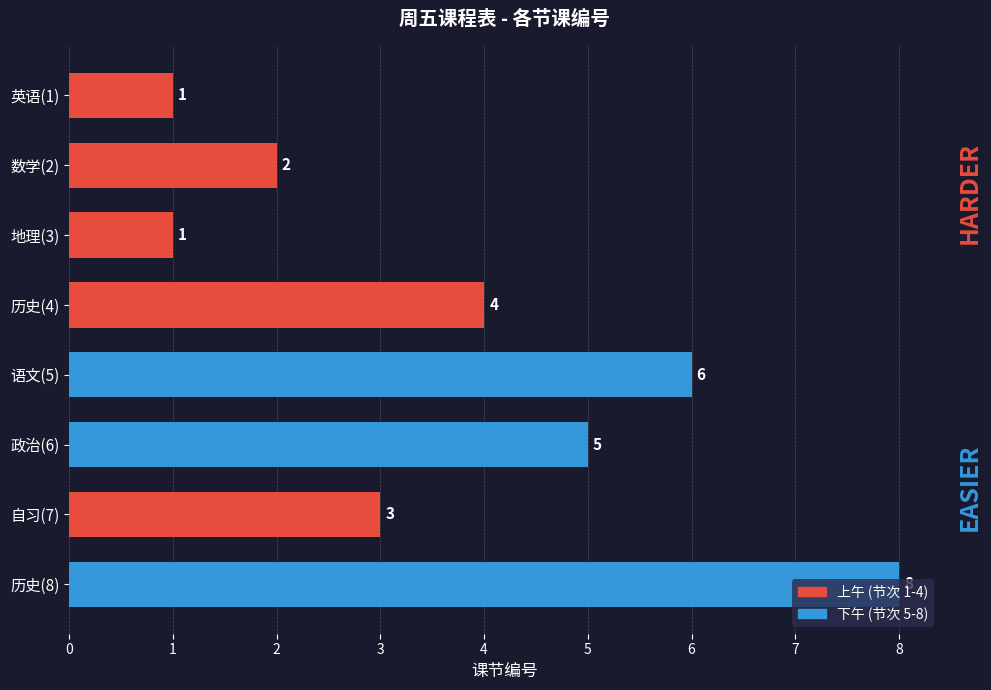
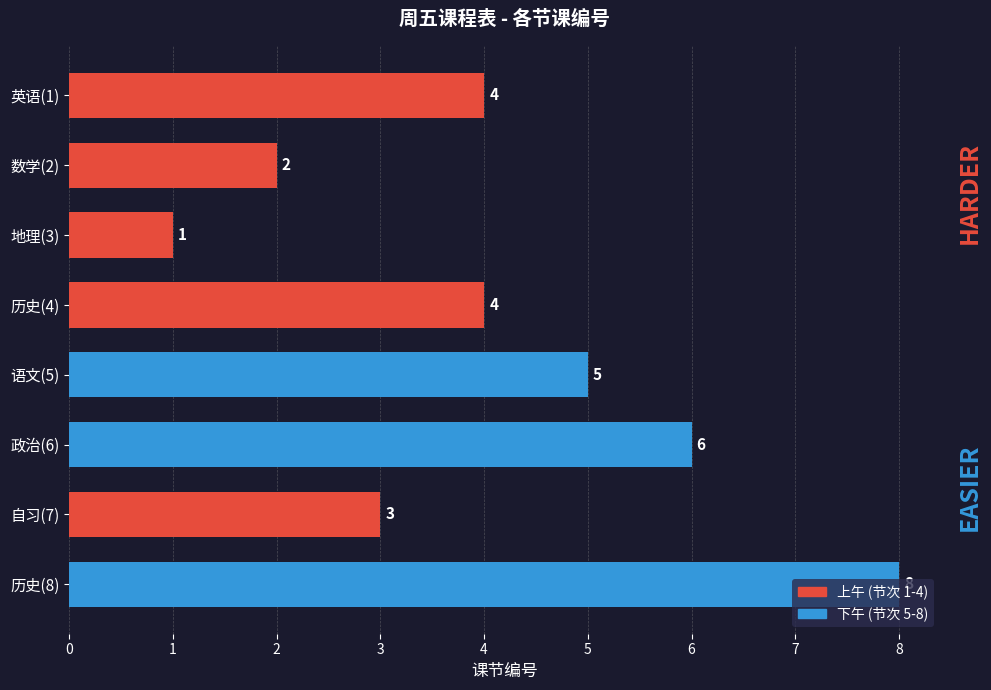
英语(1): 1 -> 4
语文(5): 6 -> 5
政治(6): 5 -> 6
